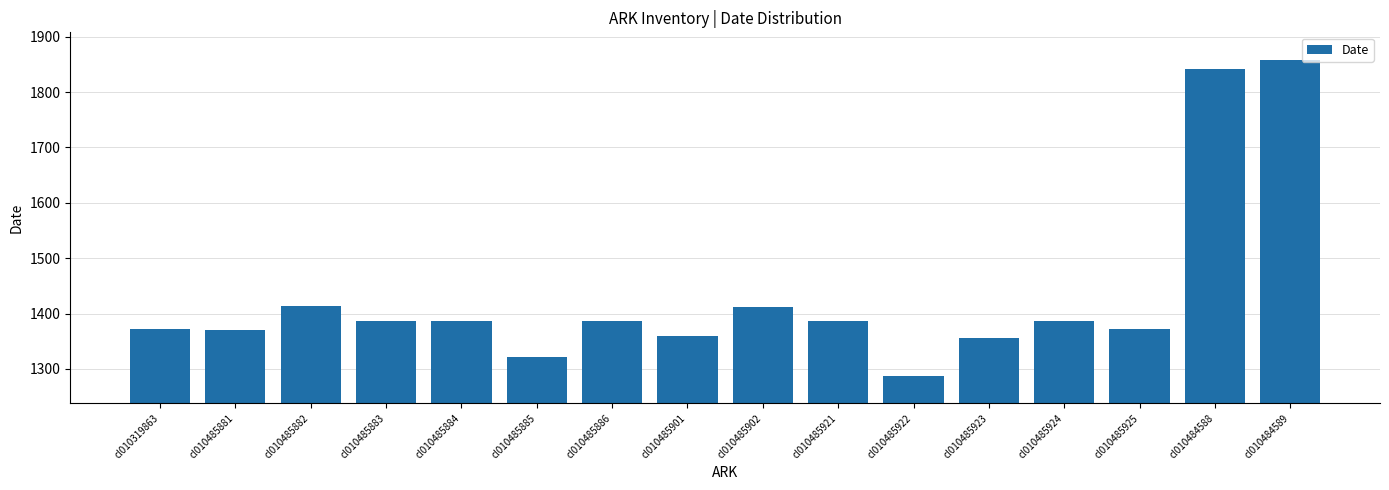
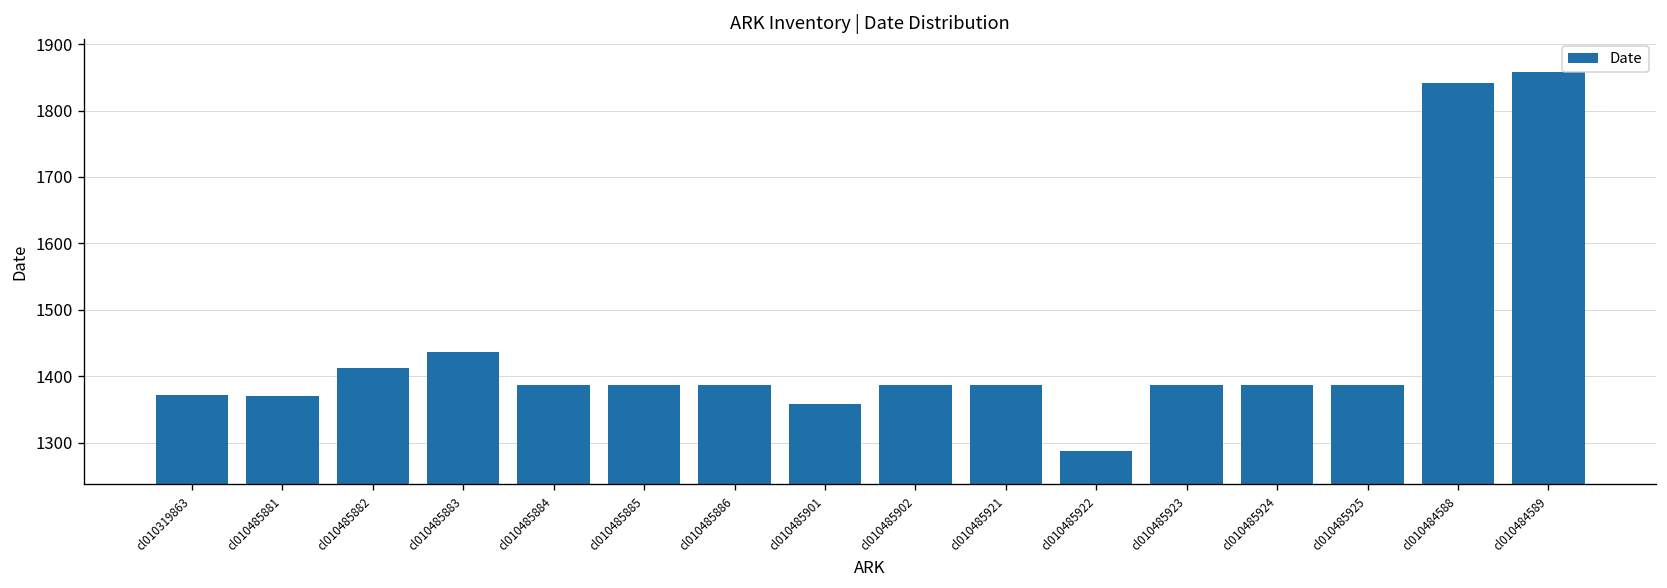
cl010485883: 1390 -> 1440
cl010485885: 1320 -> 1390
cl010485902: 1410 -> 1390
cl010485923: 1360 -> 1390
cl010485925: 1370 -> 1390
